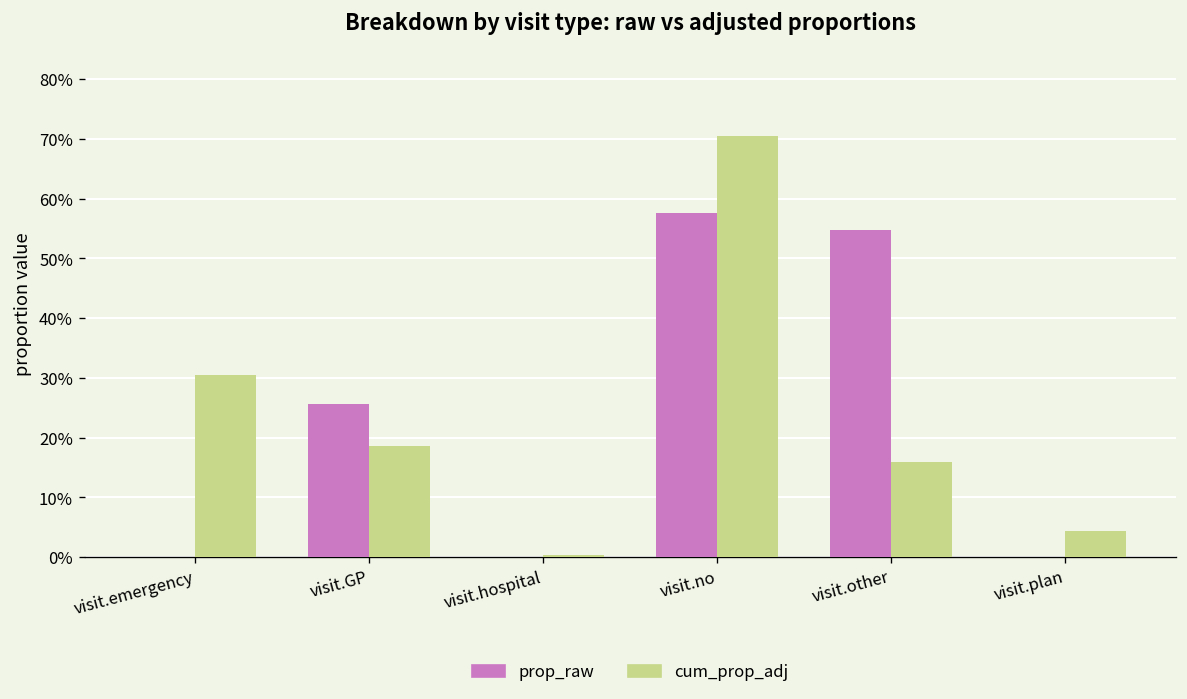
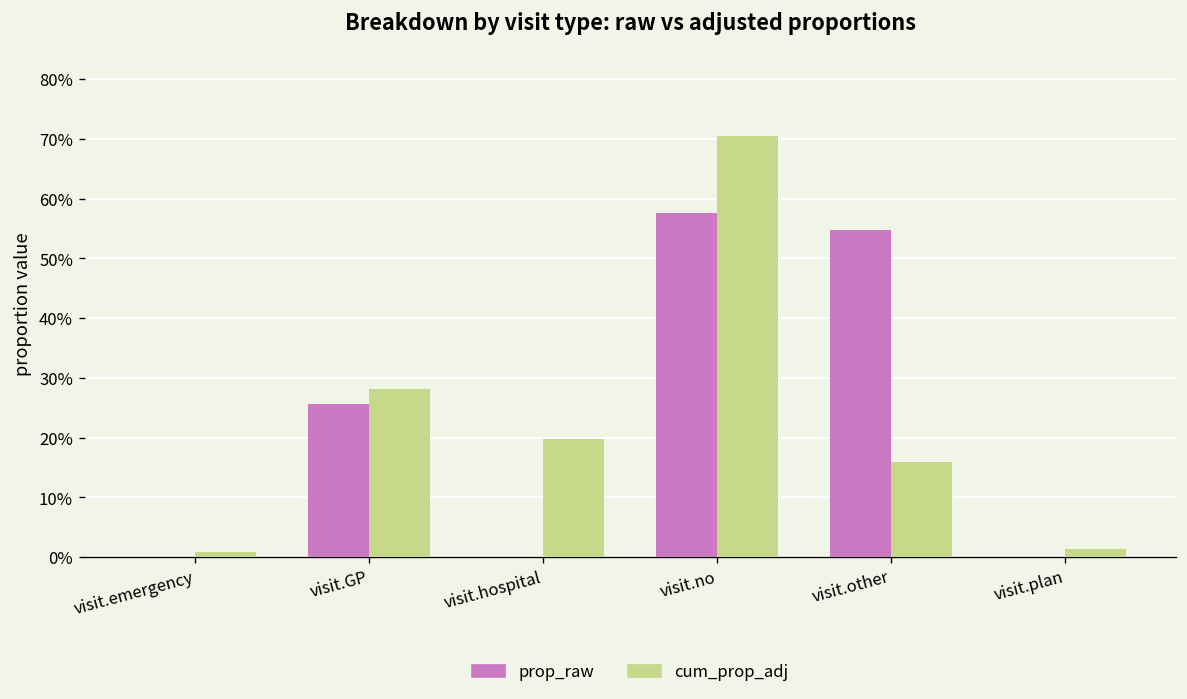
cum_prop_adj, visit.emergency: 30% -> 1%
cum_prop_adj, visit.GP: 19% -> 28%
cum_prop_adj, visit.hospital: 0% -> 20%
cum_prop_adj, visit.plan: 4% -> 1%
